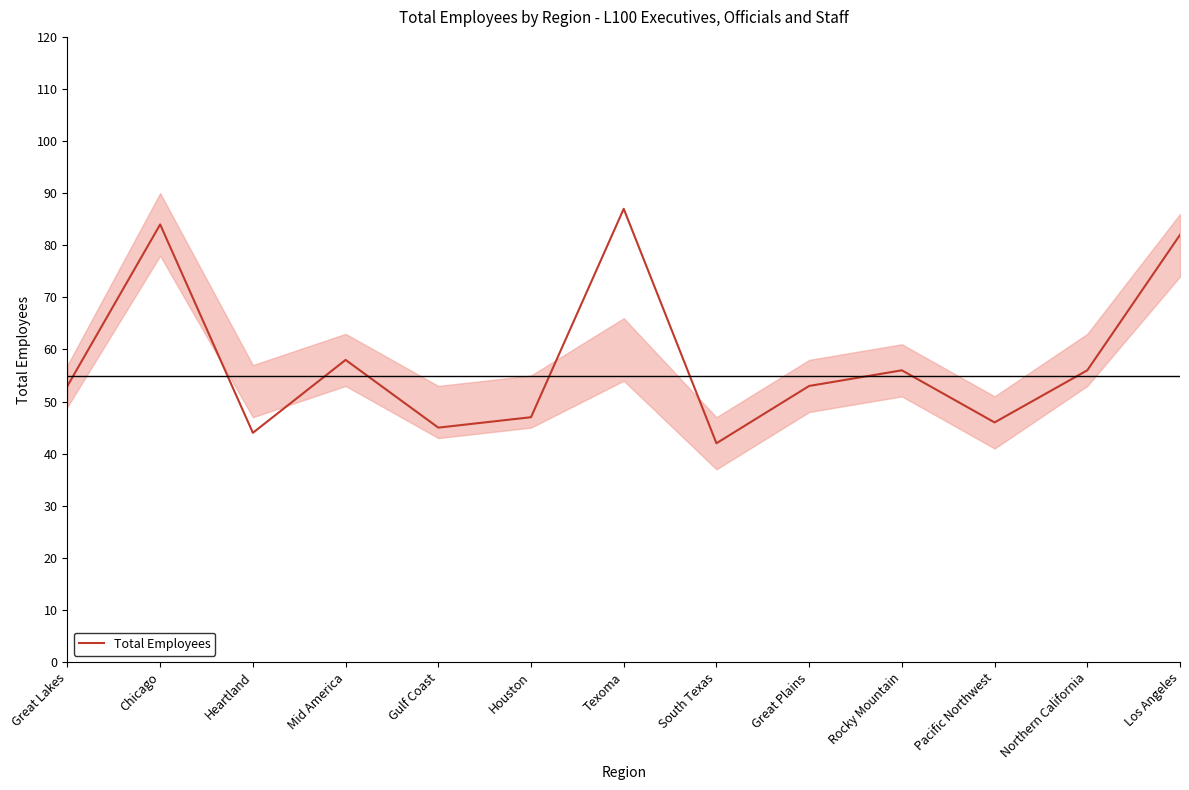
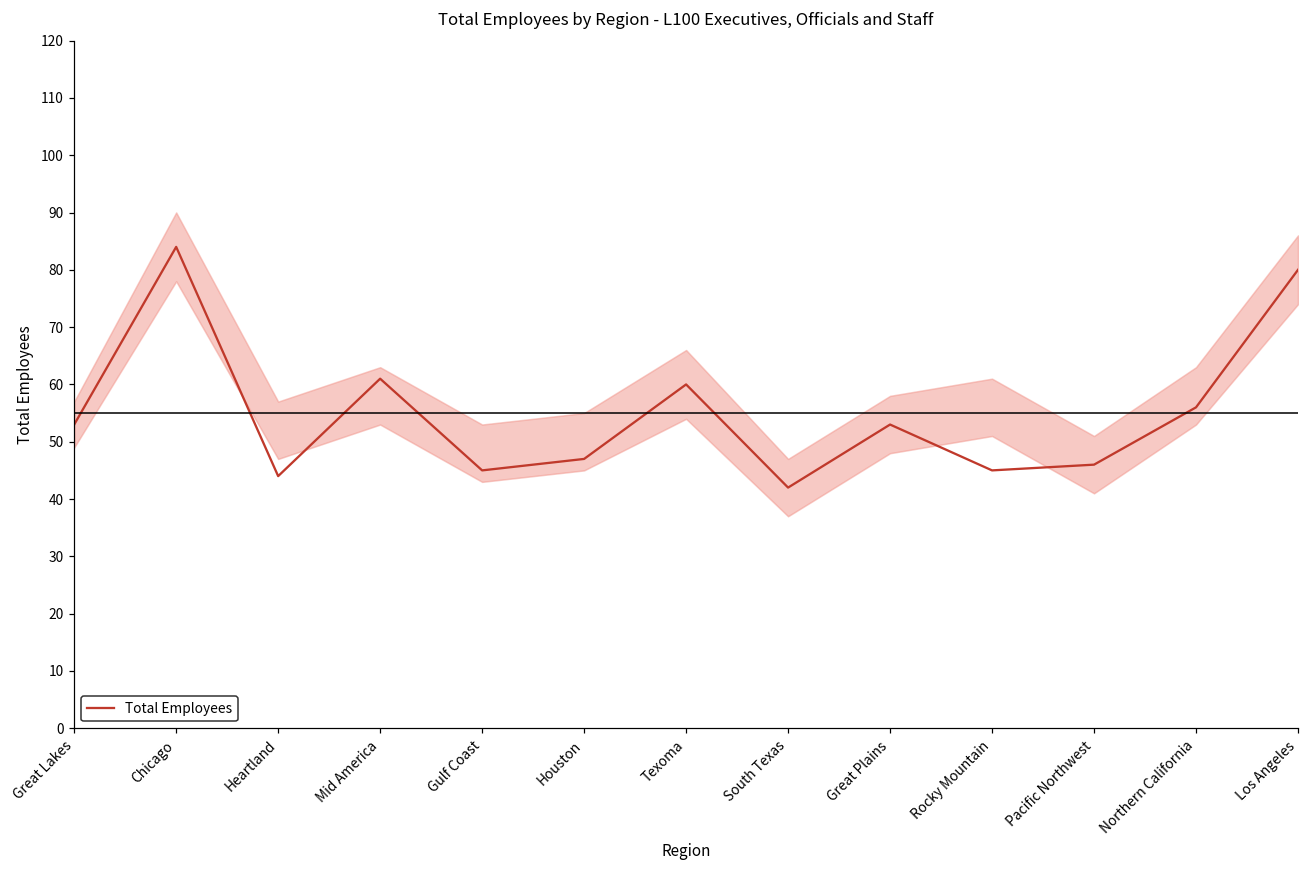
Total Employees, Mid America: 58 -> 61
Total Employees, Texoma: 87 -> 60
Total Employees, Rocky Mountain: 56 -> 45
Total Employees, Los Angeles: 82 -> 80
